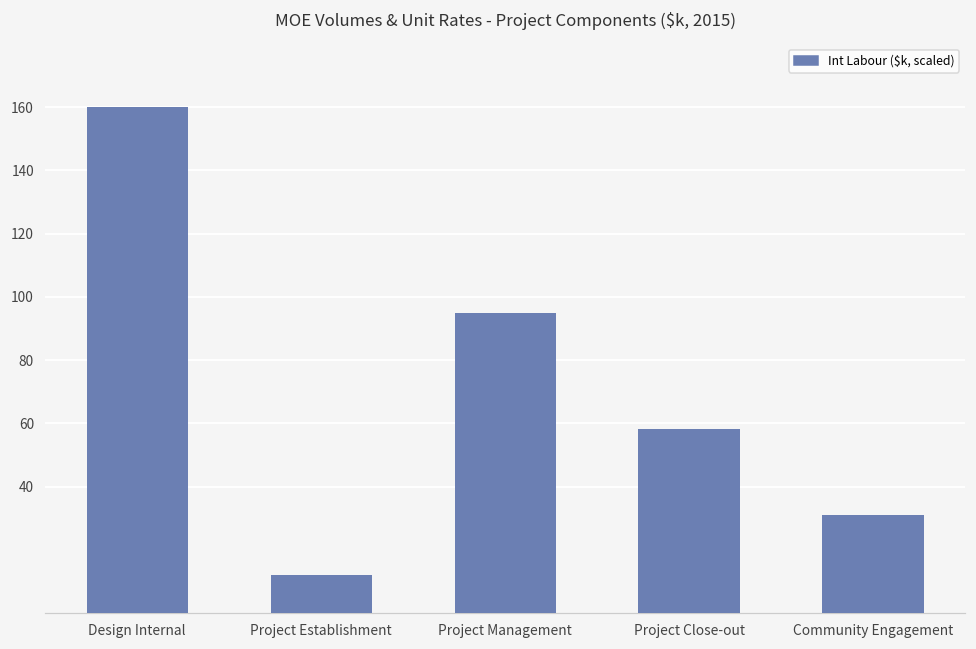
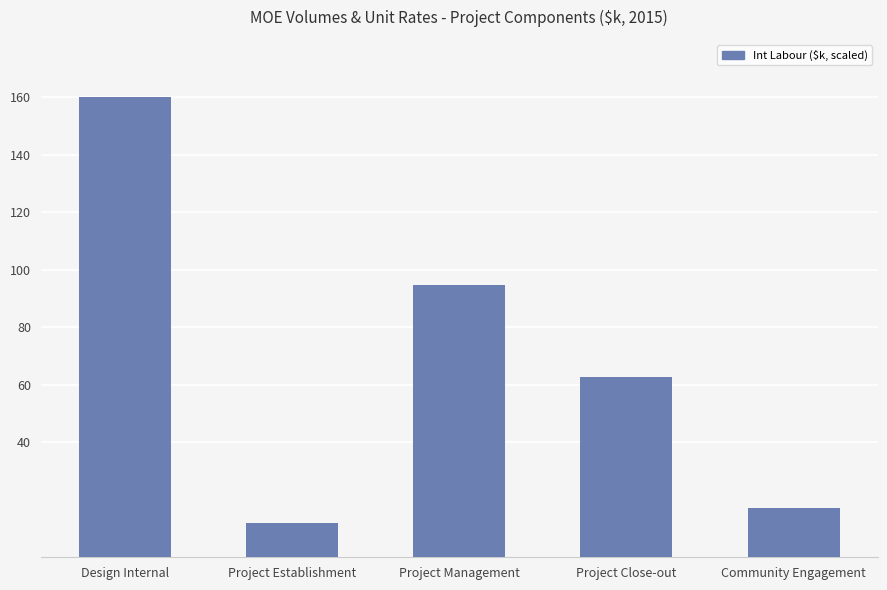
Project Close-out: 58 -> 63
Community Engagement: 31 -> 17
